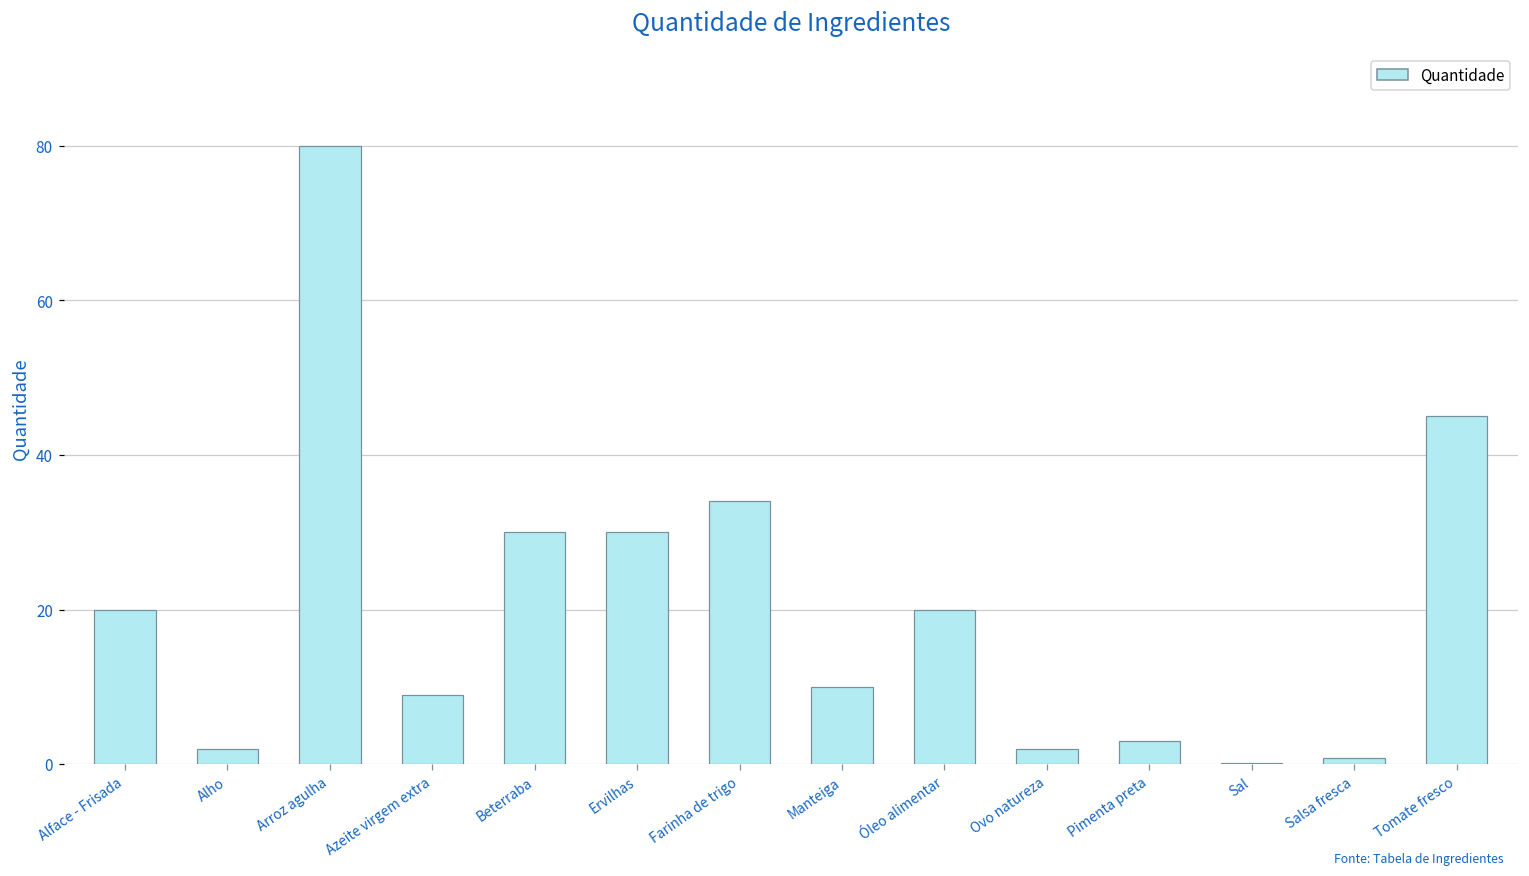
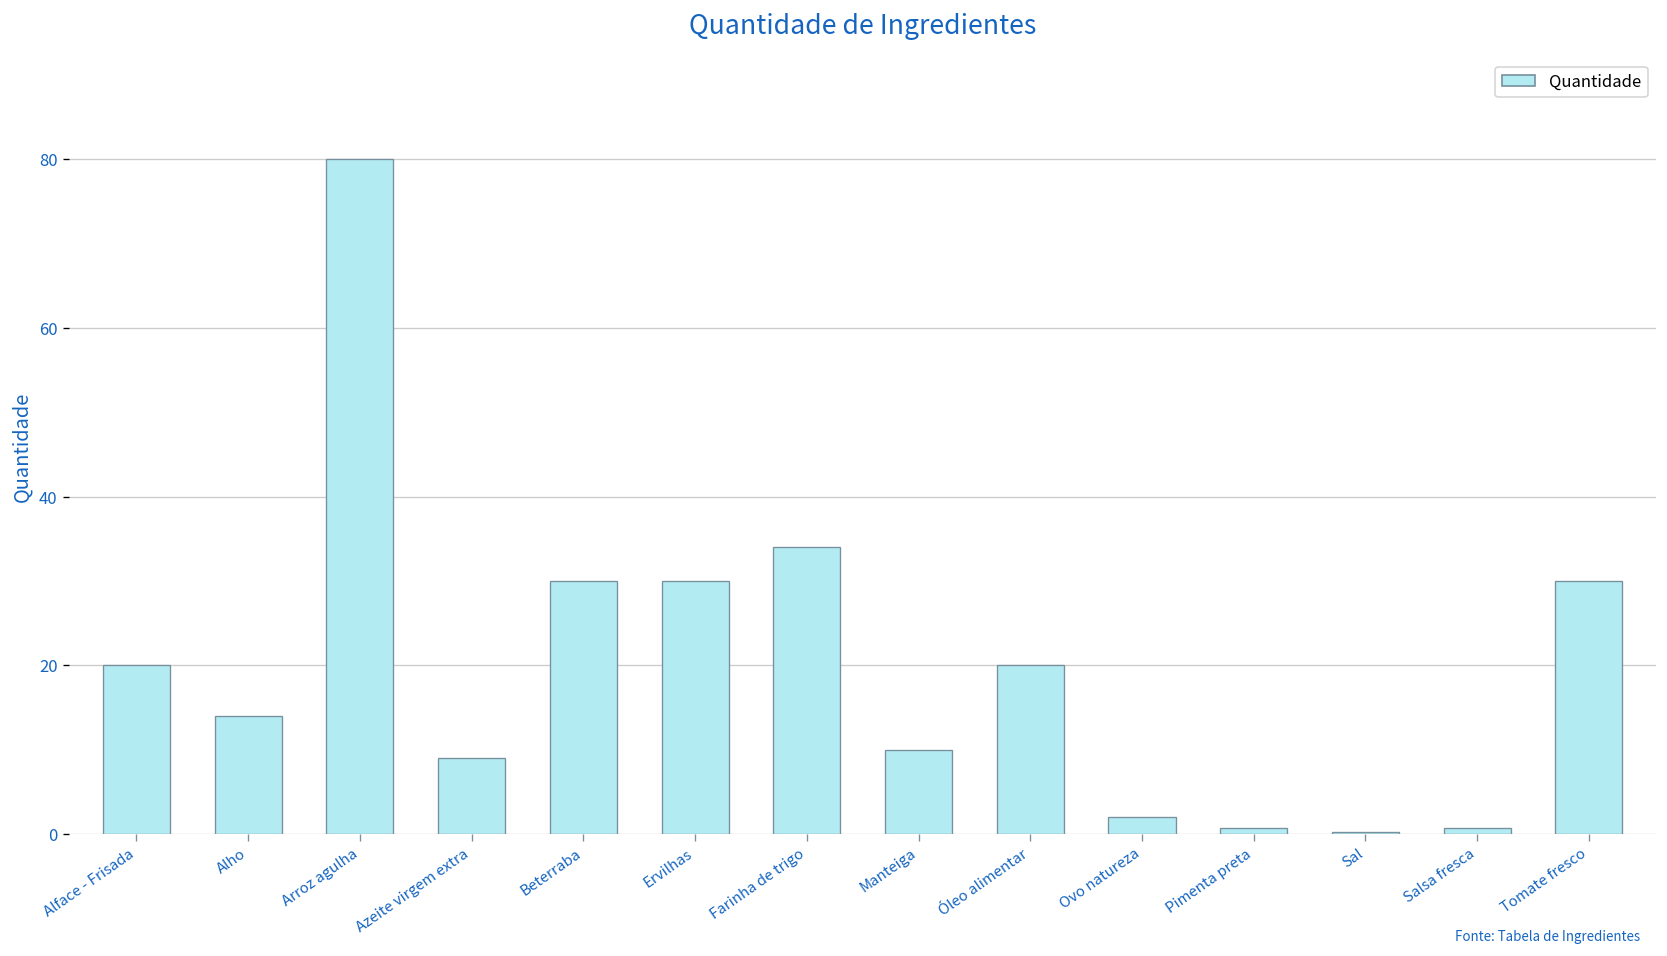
Alho: 2 -> 14
Pimenta preta: 3 -> 1
Tomate fresco: 45 -> 30
